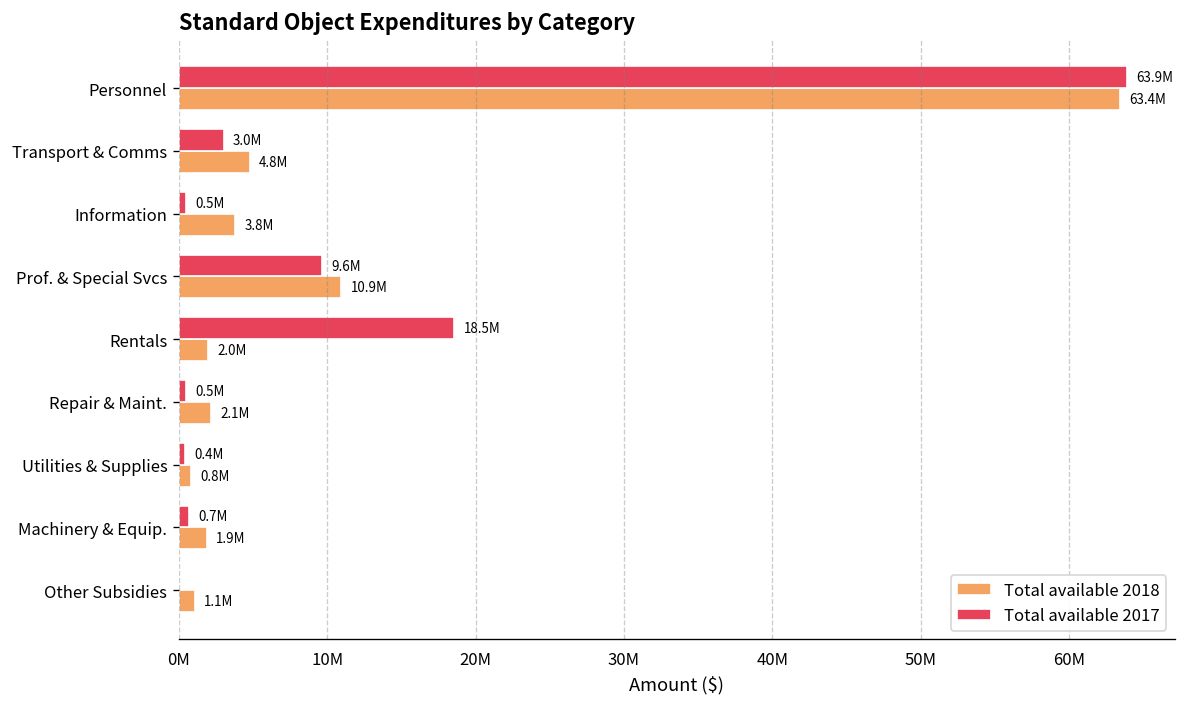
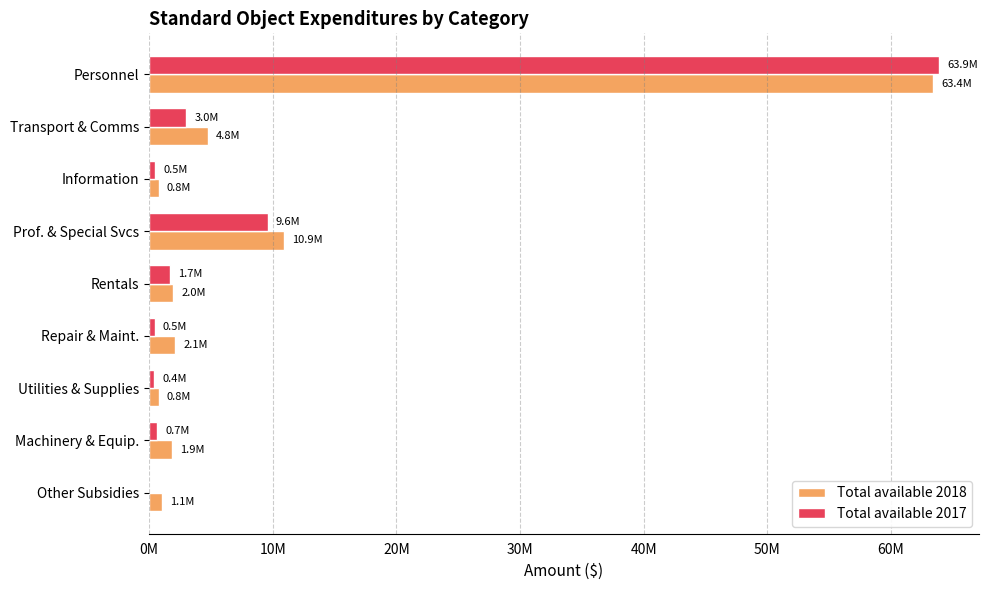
Total available 2018, Information: 3.8M -> 0.8M
Total available 2017, Rentals: 18.5M -> 1.7M
